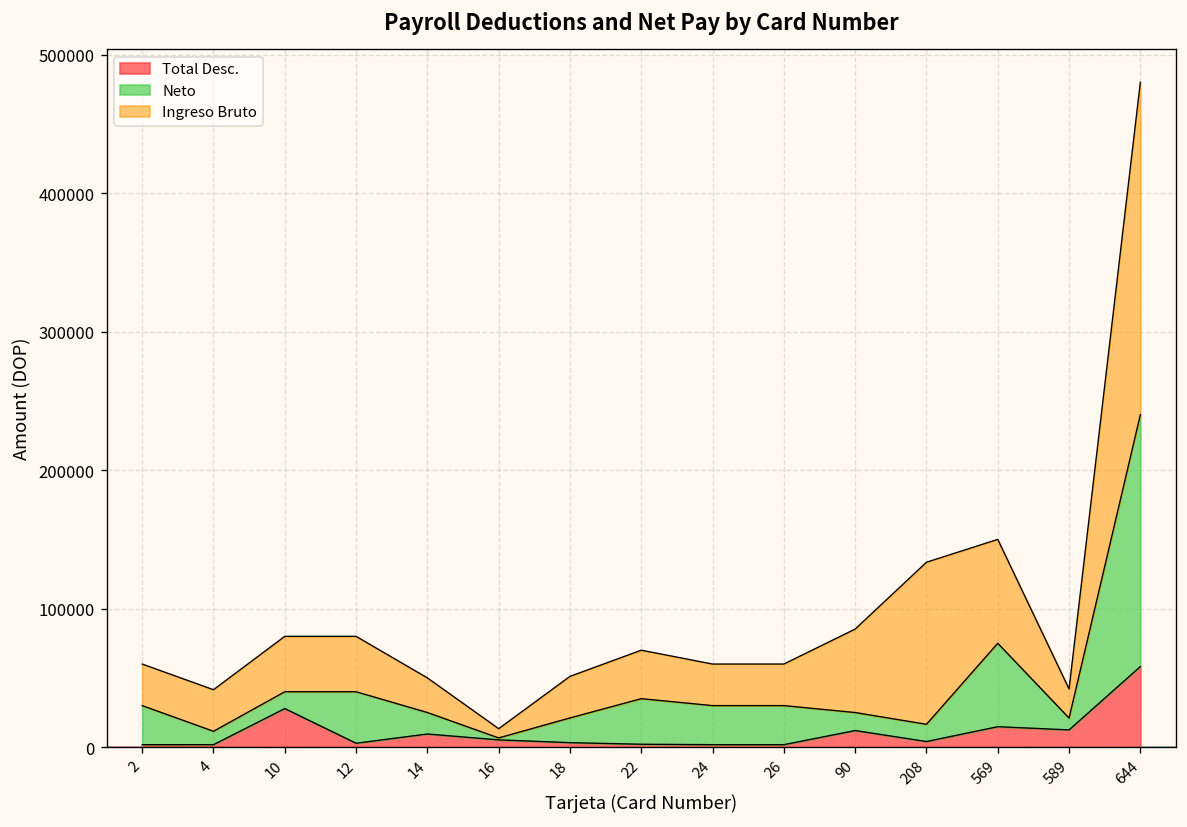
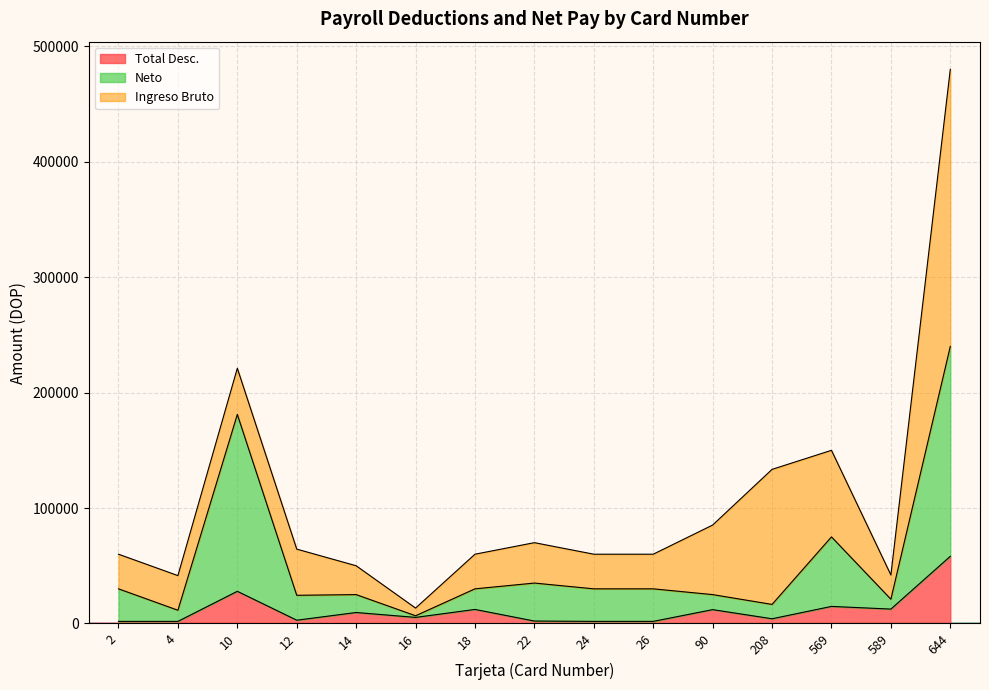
Neto, 10: 12000 -> 153000
Neto, 12: 37000 -> 22000
Total Desc., 18: 3000 -> 12000
